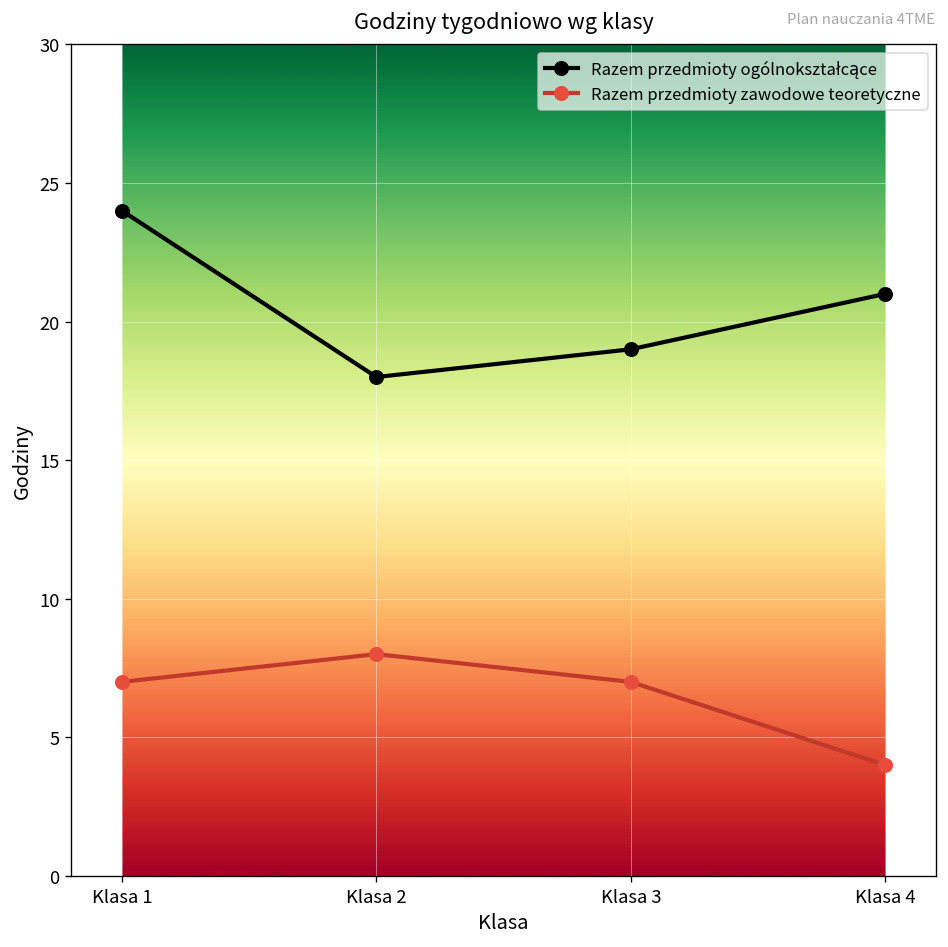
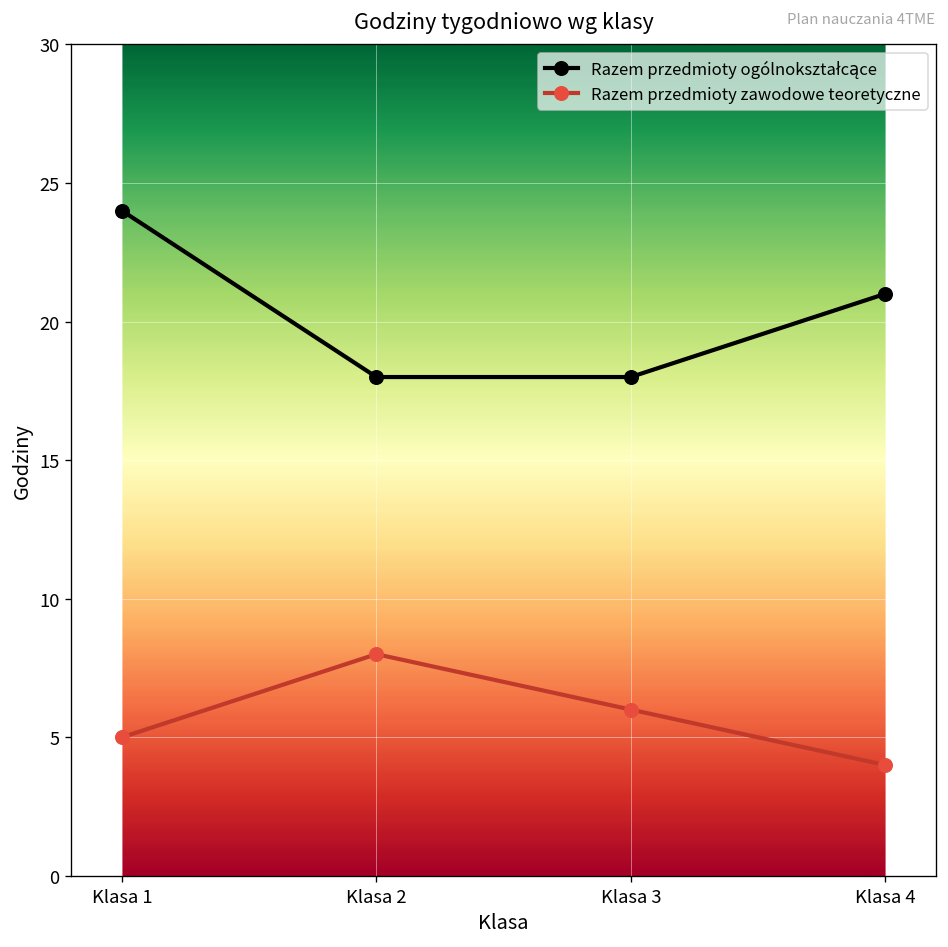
Razem przedmioty zawodowe teoretyczne, Klasa 1: 7 -> 5
Razem przedmioty ogólnokształcące, Klasa 3: 19 -> 18
Razem przedmioty zawodowe teoretyczne, Klasa 3: 7 -> 6
